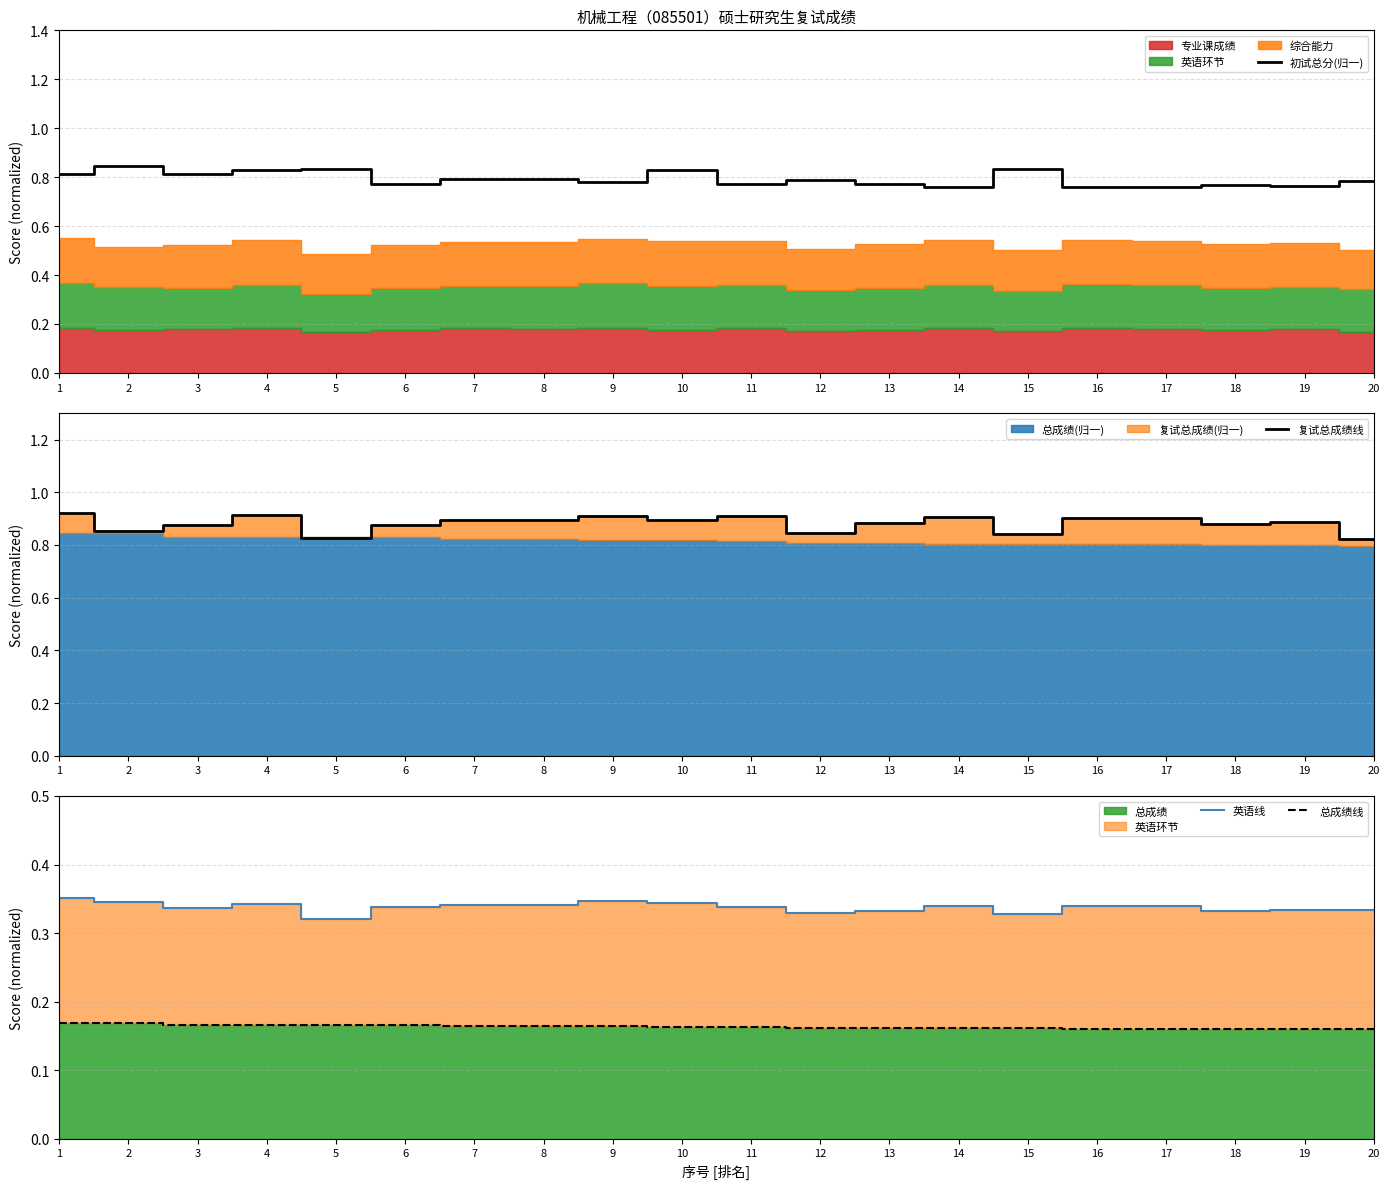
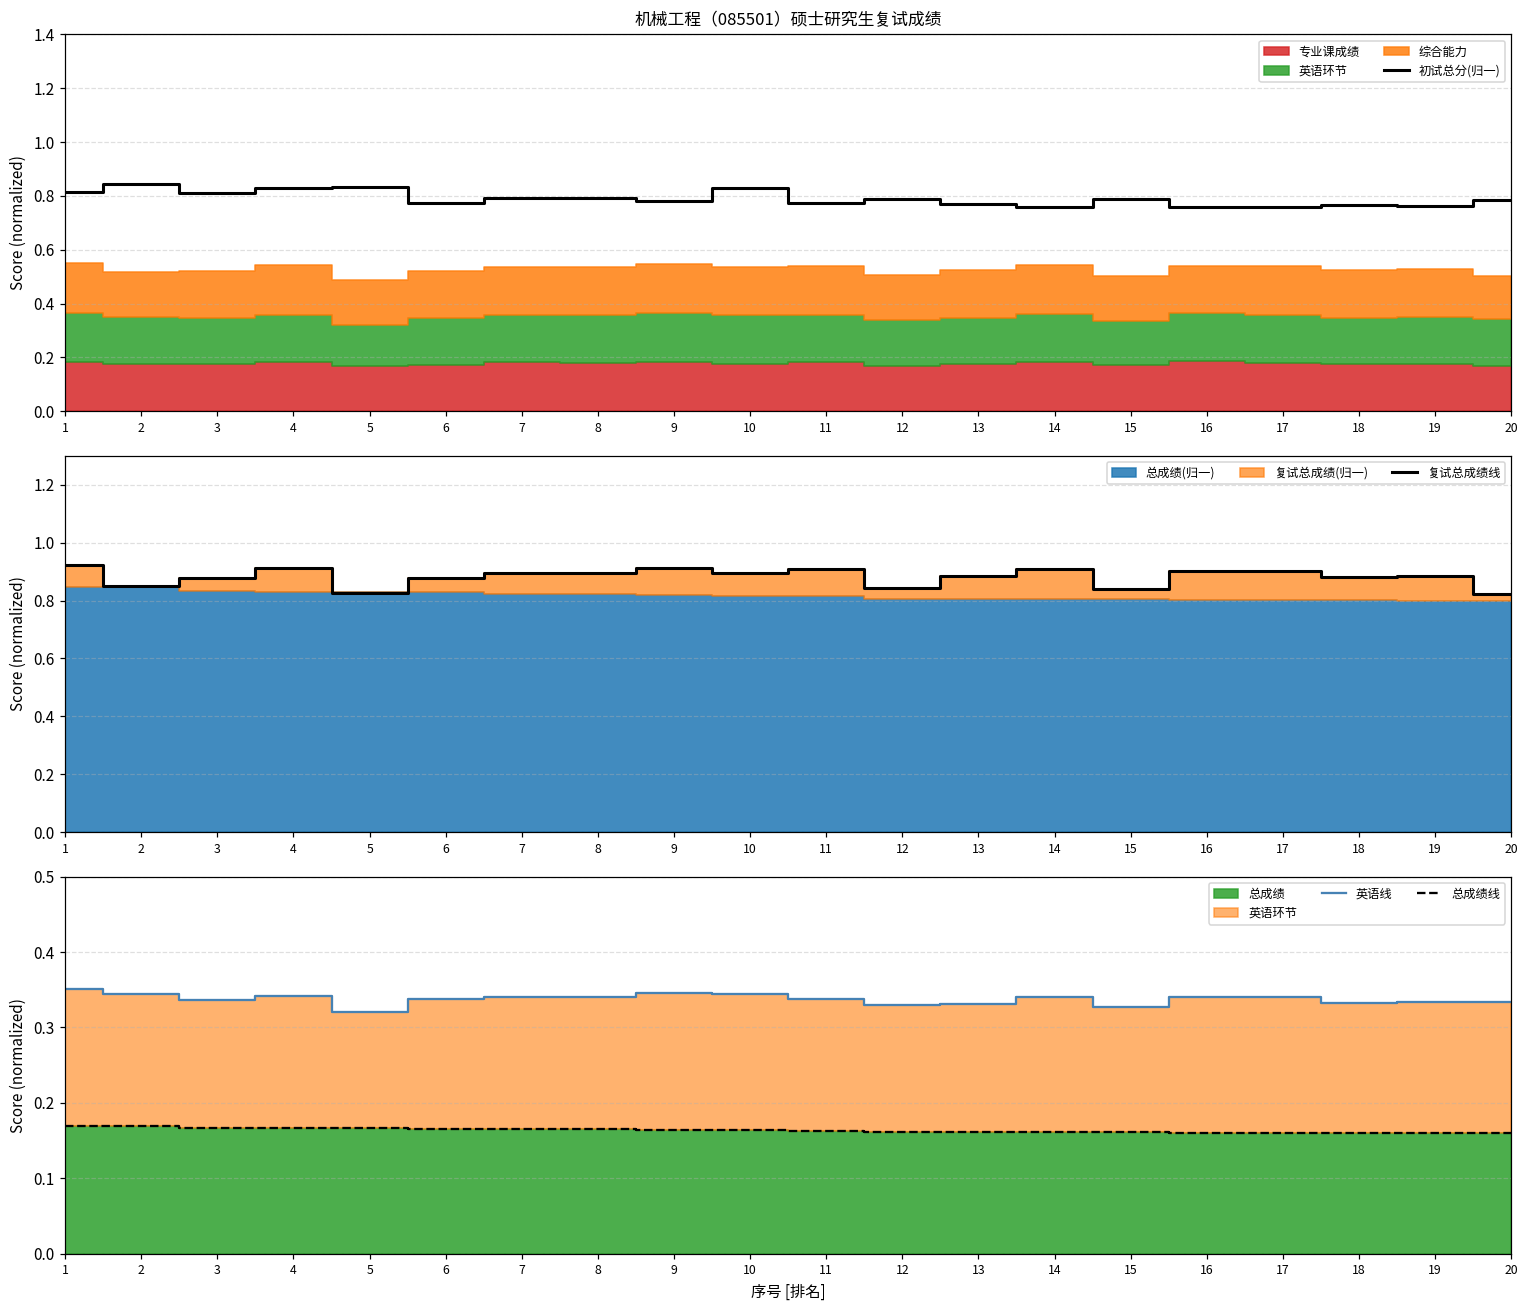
机械工程（085501）硕士研究生复试成绩, 初试总分(归一), 15: 0.83 -> 0.79
